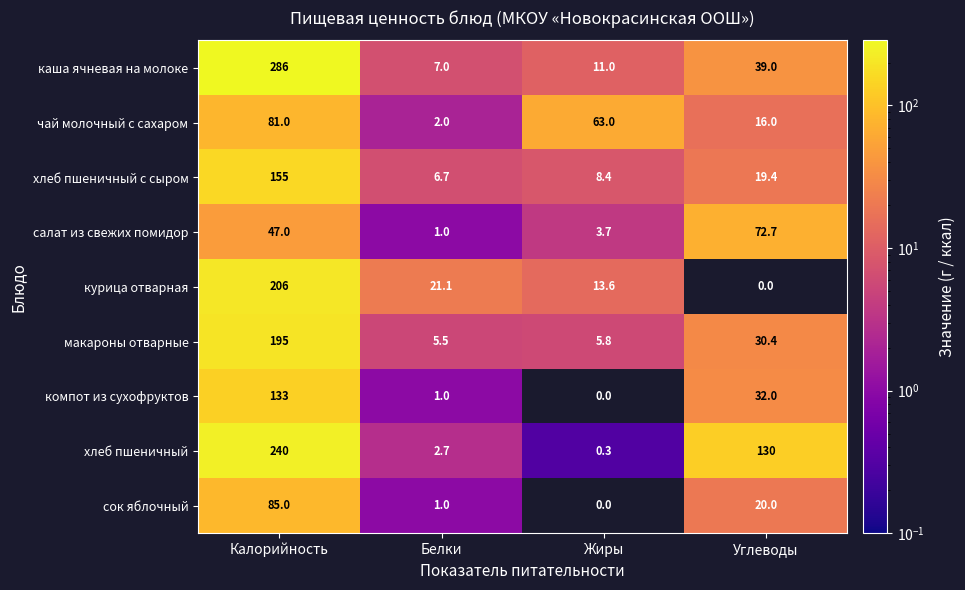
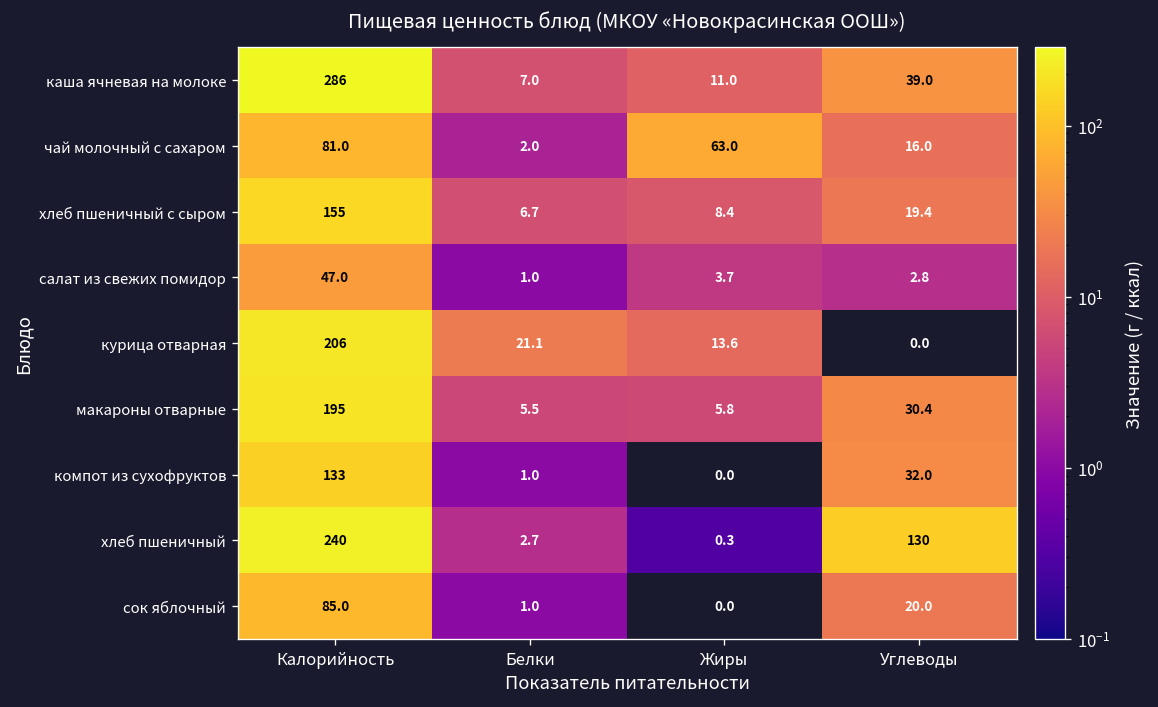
салат из свежих помидор, Углеводы: 72.7 -> 2.8
